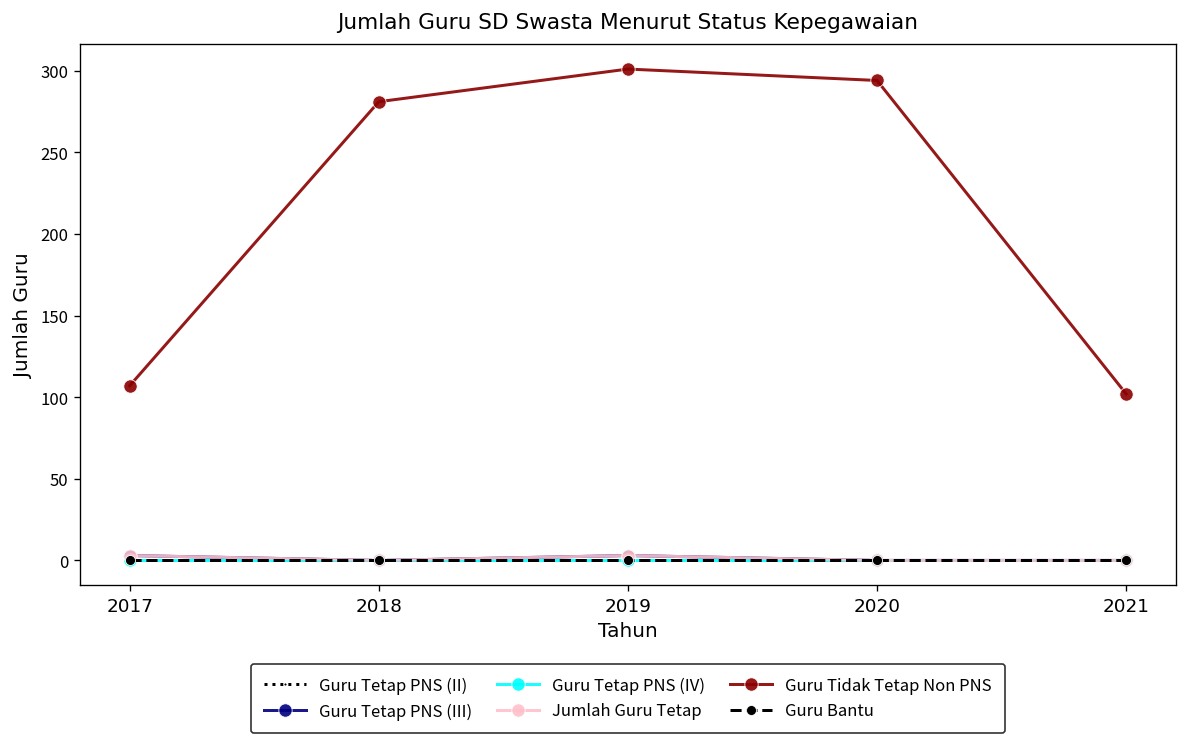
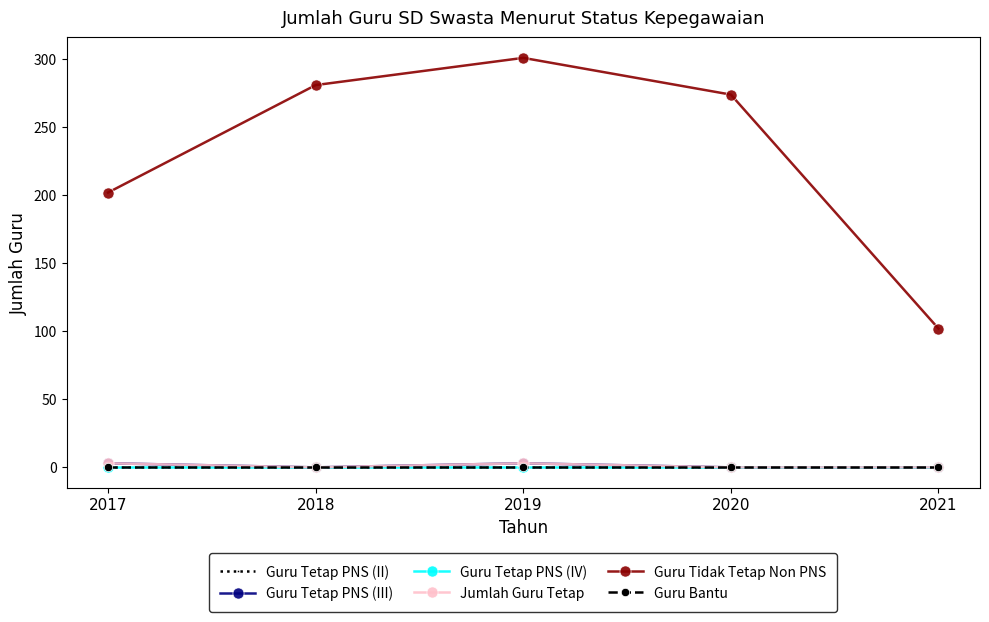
Guru Tidak Tetap Non PNS, 2017: 107 -> 202
Guru Tidak Tetap Non PNS, 2020: 294 -> 274
